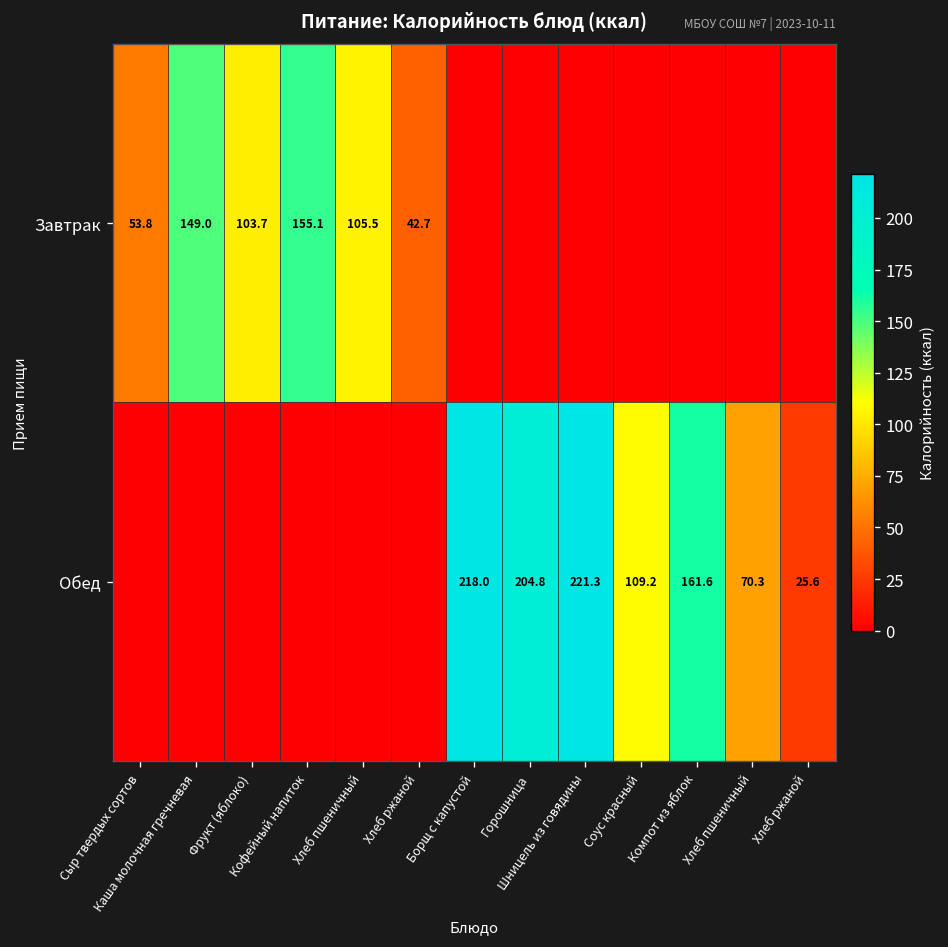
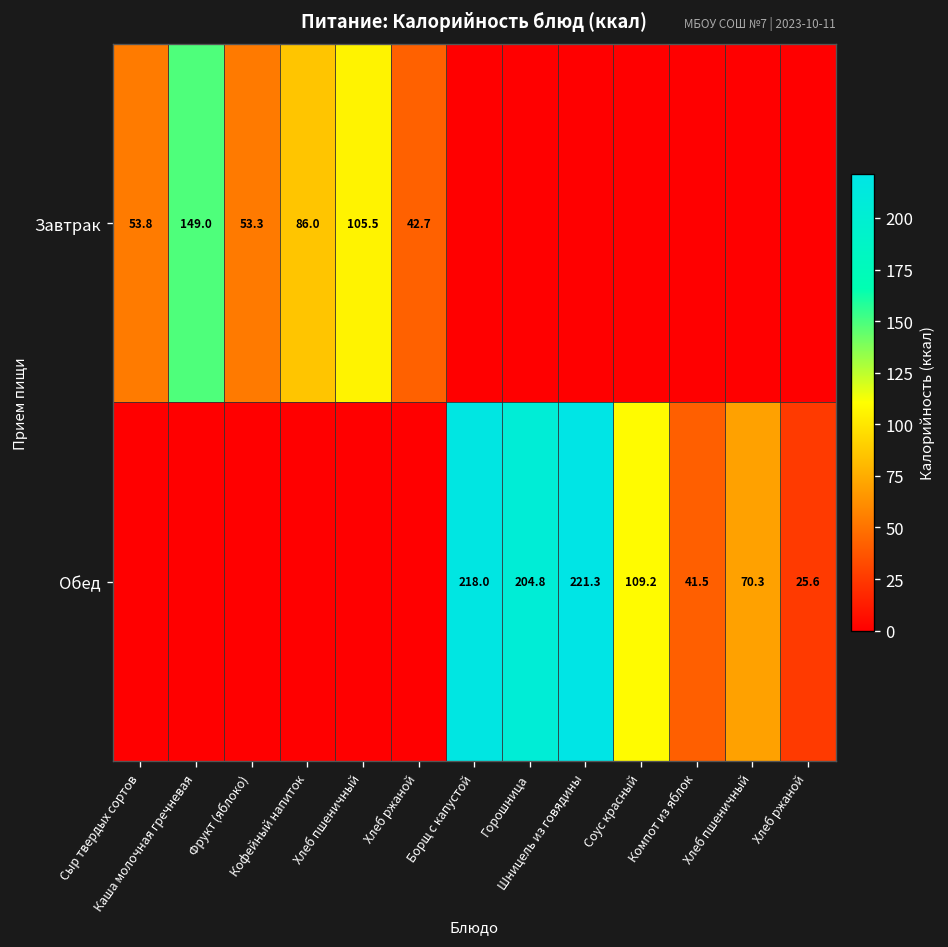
Завтрак, Фрукт (яблоко): 103.7 -> 53.3
Завтрак, Кофейный напиток: 155.1 -> 86.0
Обед, Компот из яблок: 161.6 -> 41.5
